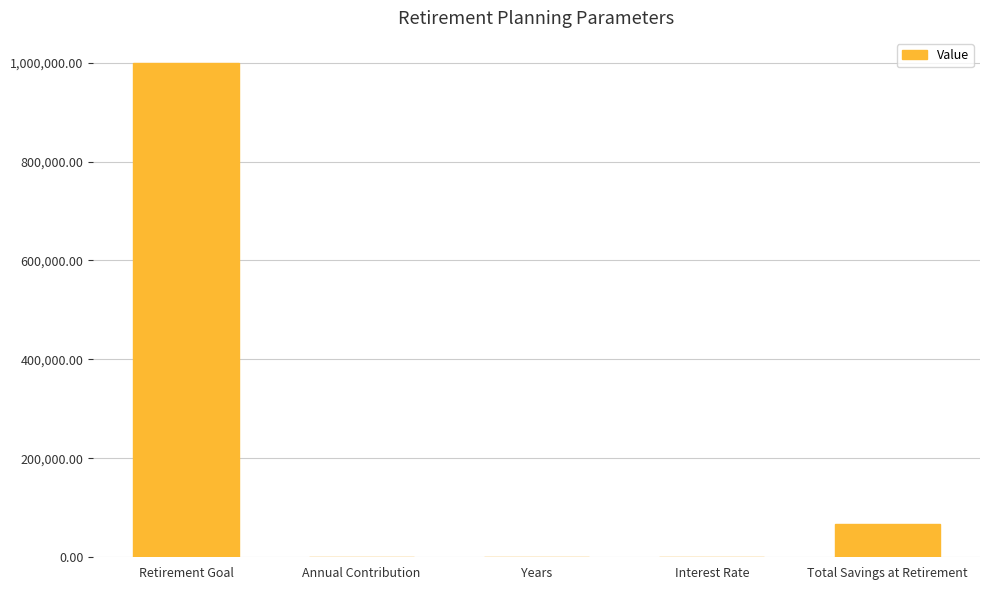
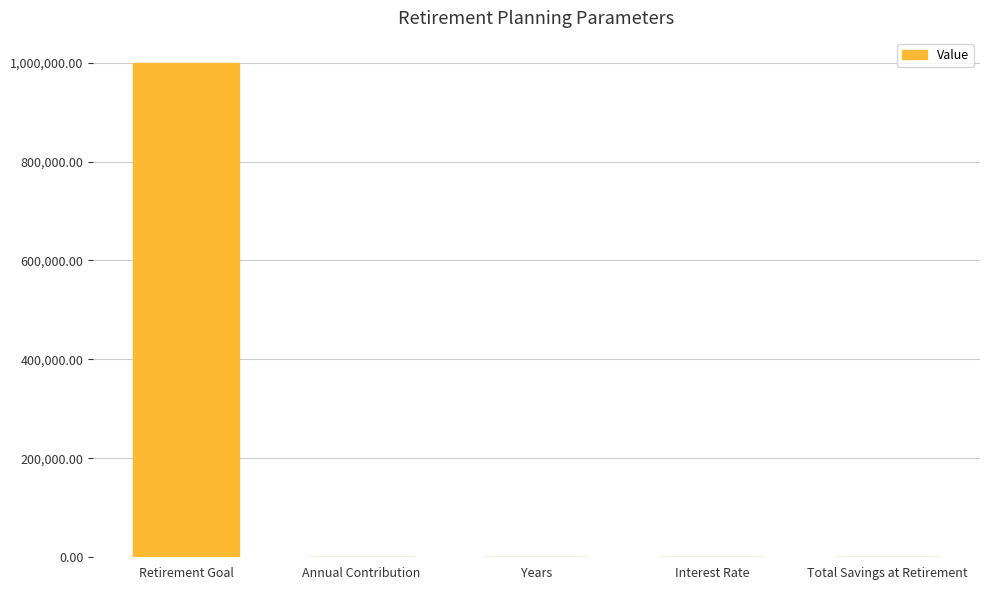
Total Savings at Retirement: 70,000 -> 0
